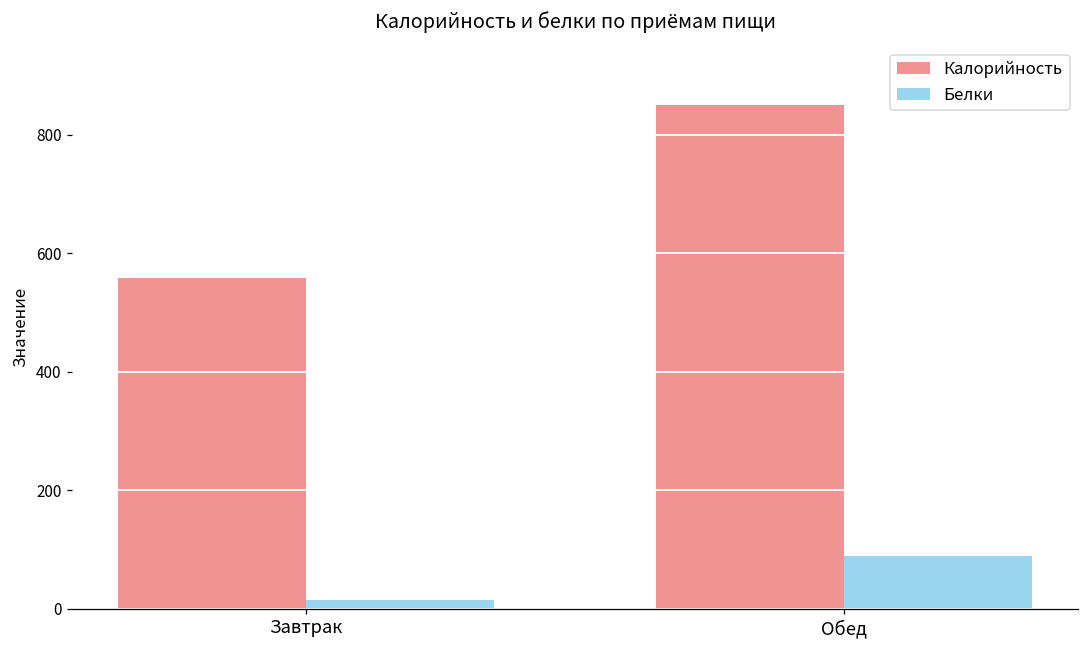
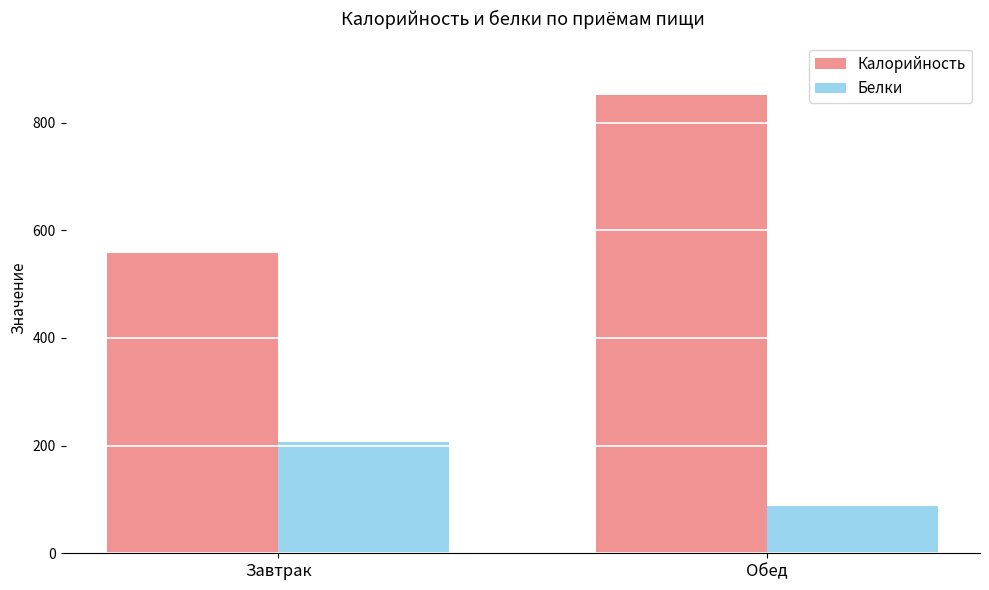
Белки, Завтрак: 10 -> 210
